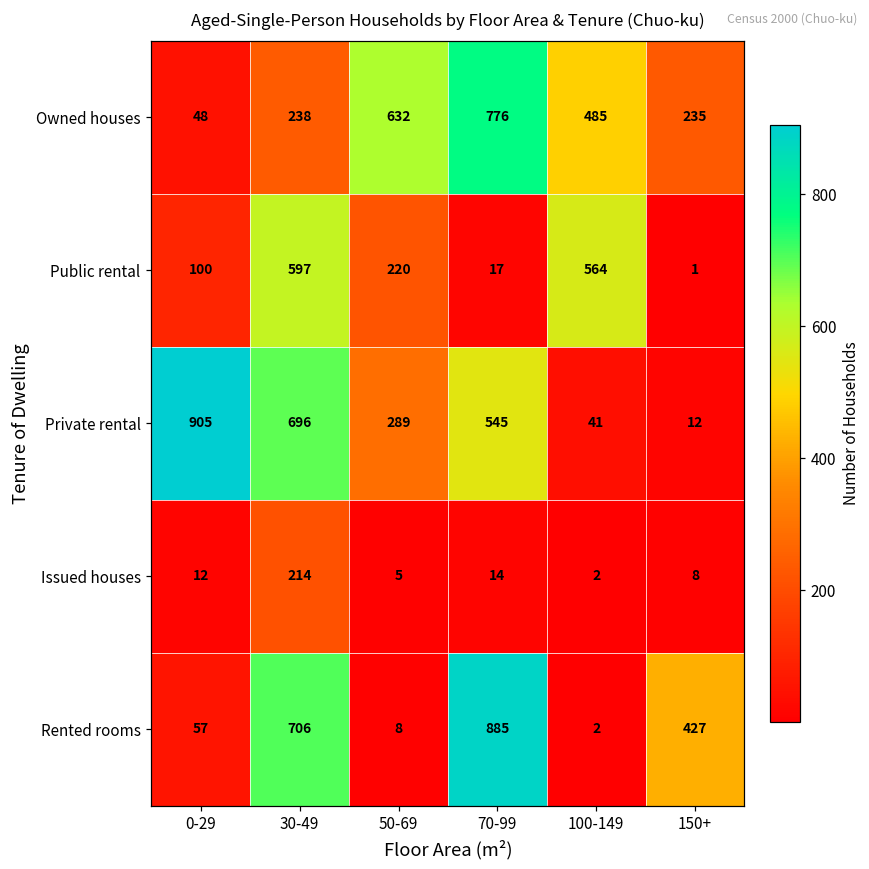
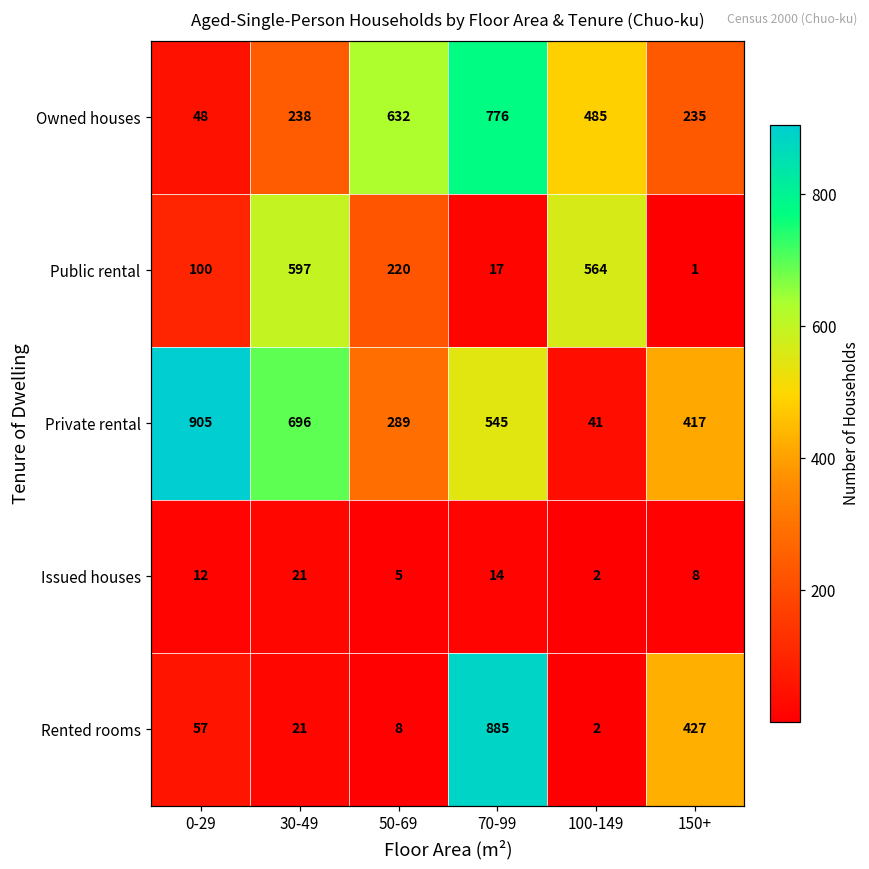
Private rental, 150+: 12 -> 417
Issued houses, 30-49: 214 -> 21
Rented rooms, 30-49: 706 -> 21
